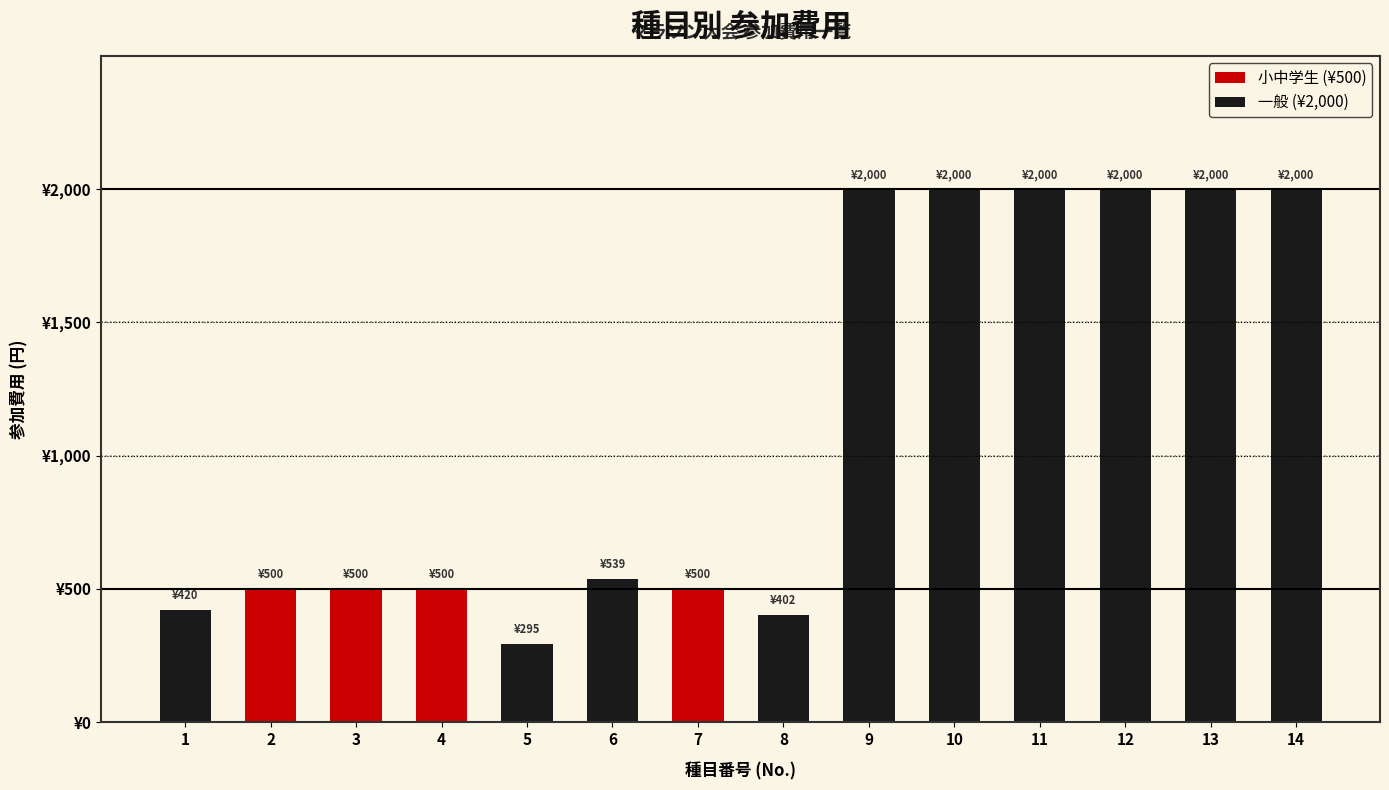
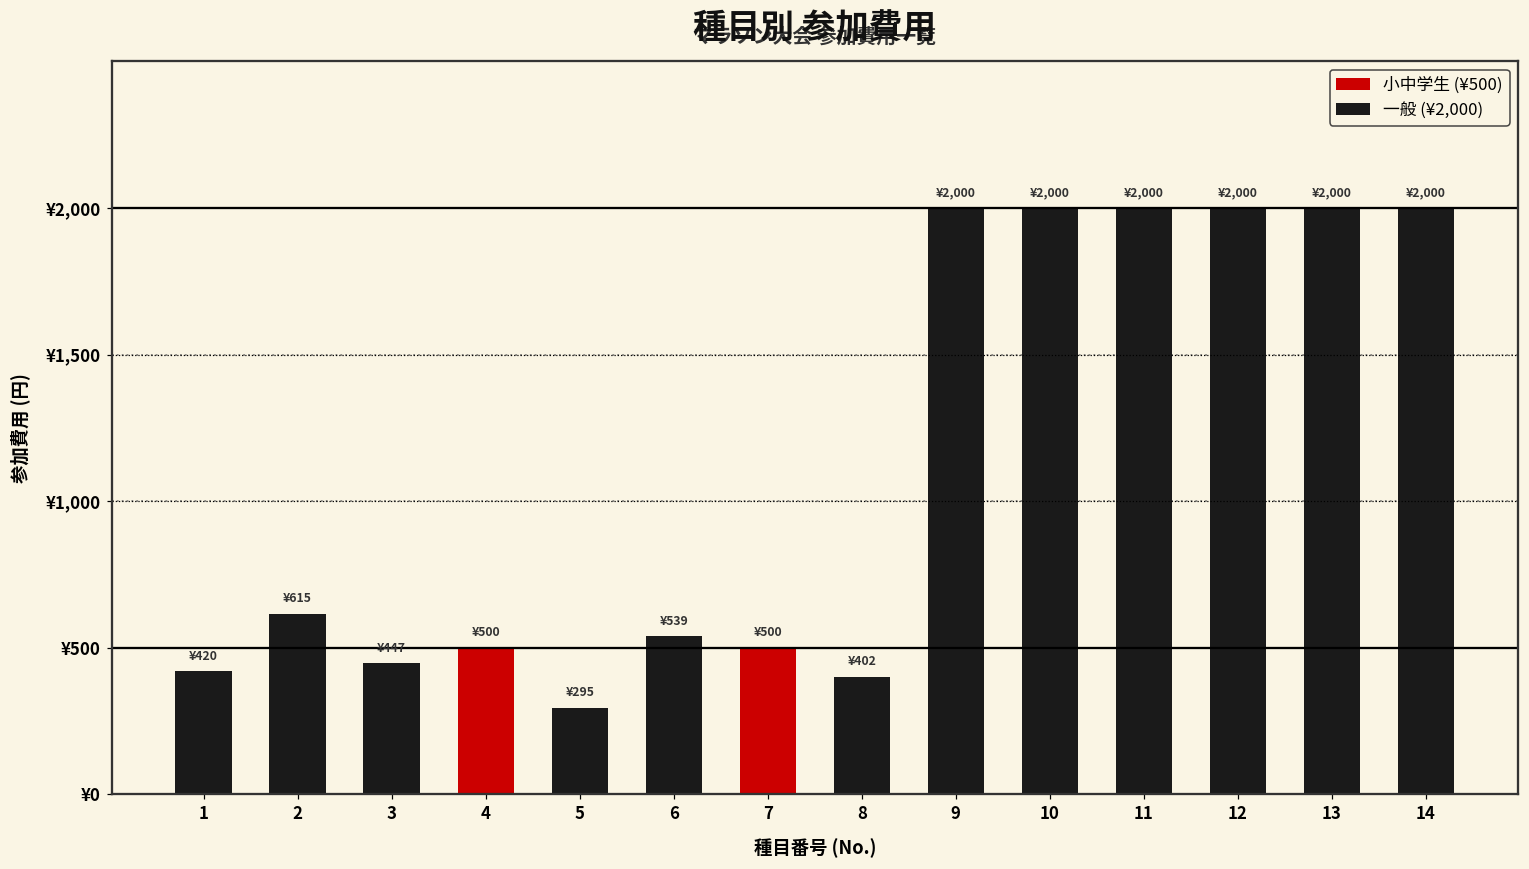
2: ¥500 -> ¥615
3: ¥500 -> ¥447
